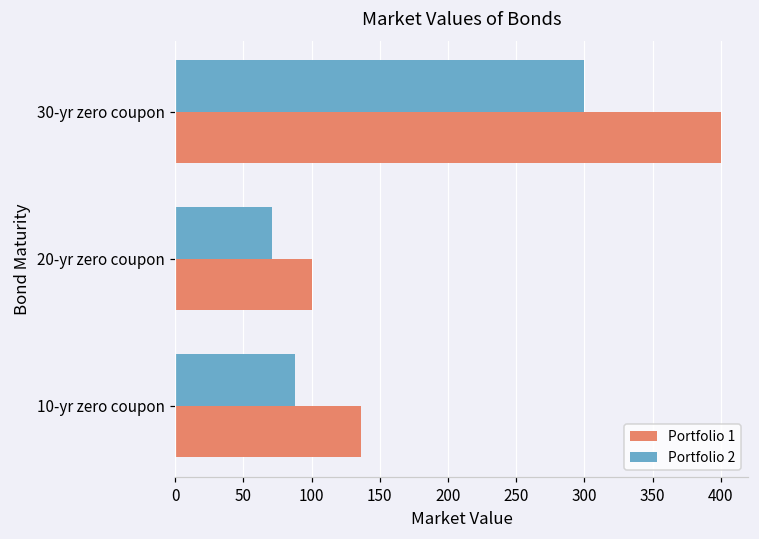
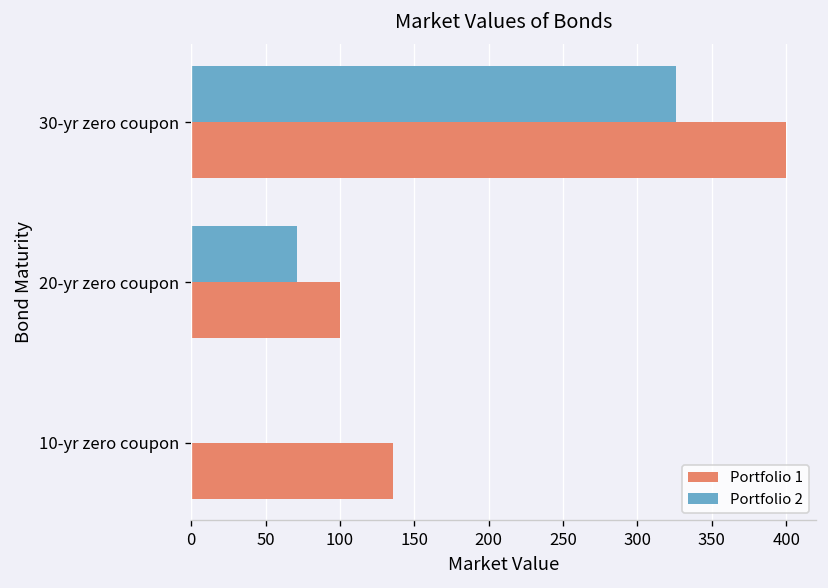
Portfolio 2, 30-yr zero coupon: 300 -> 326
Portfolio 2, 10-yr zero coupon: 88 -> 0
